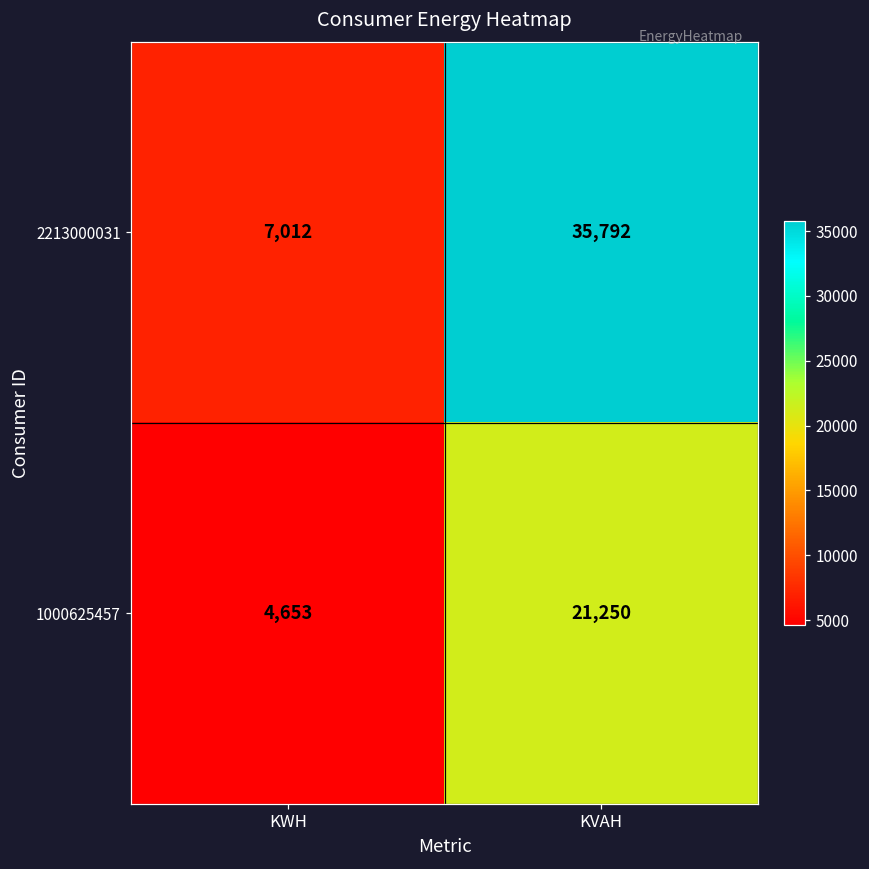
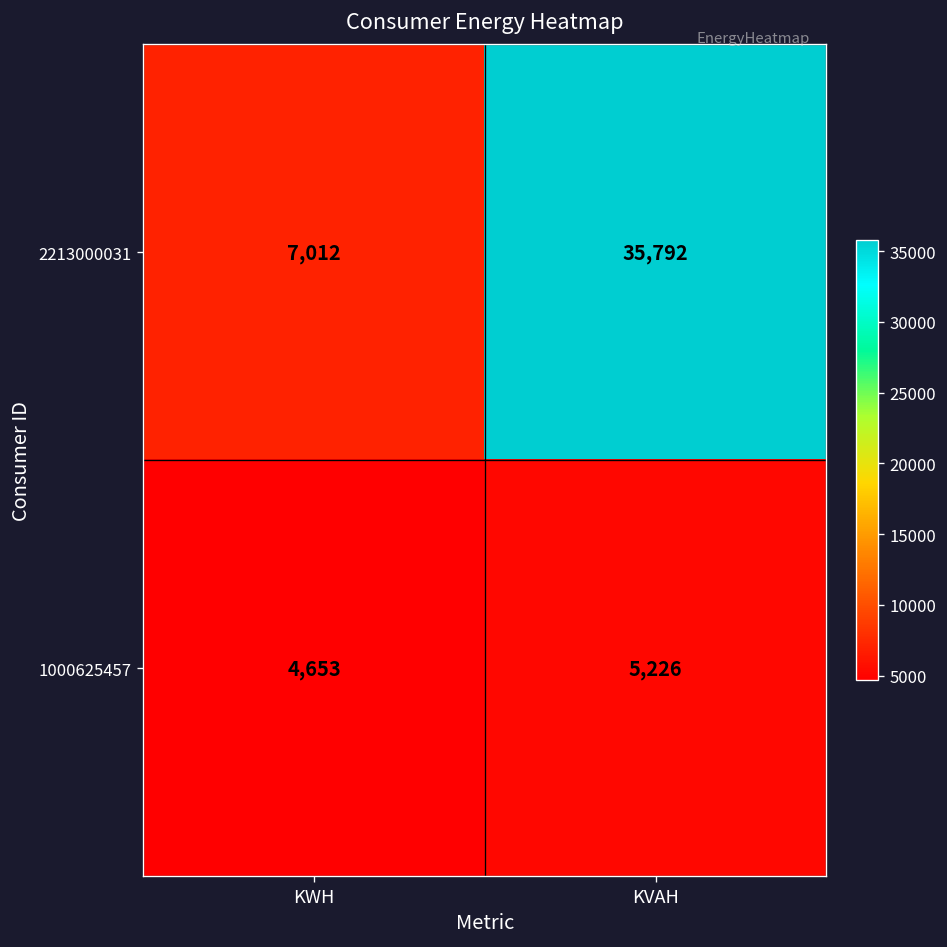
1000625457, KVAH: 21,250 -> 5,226
